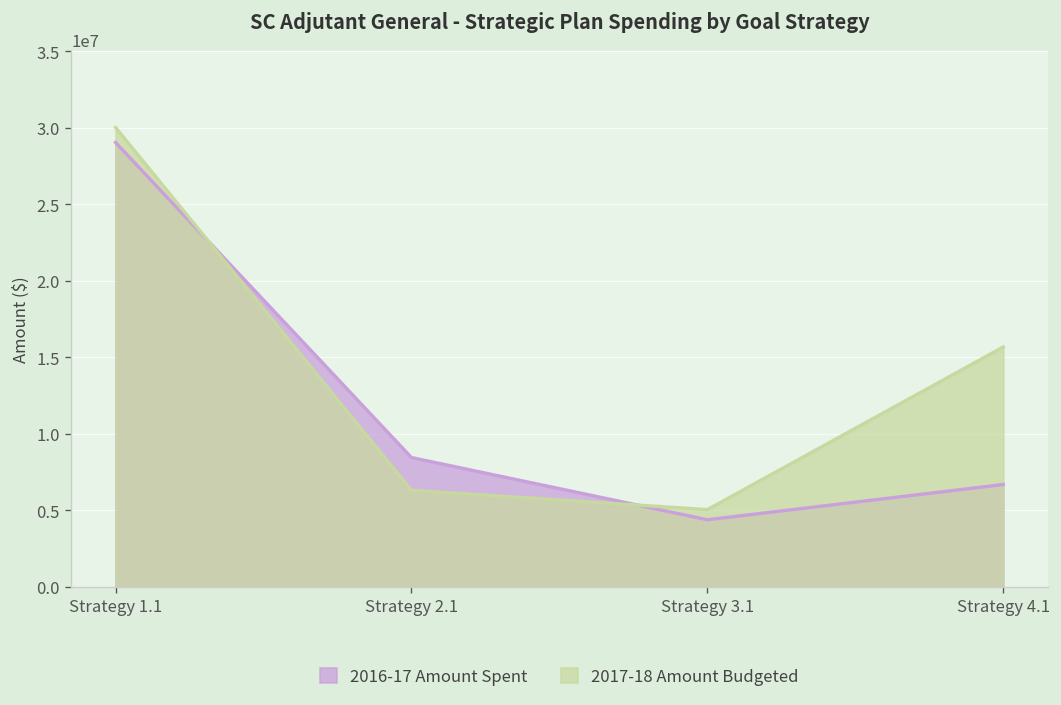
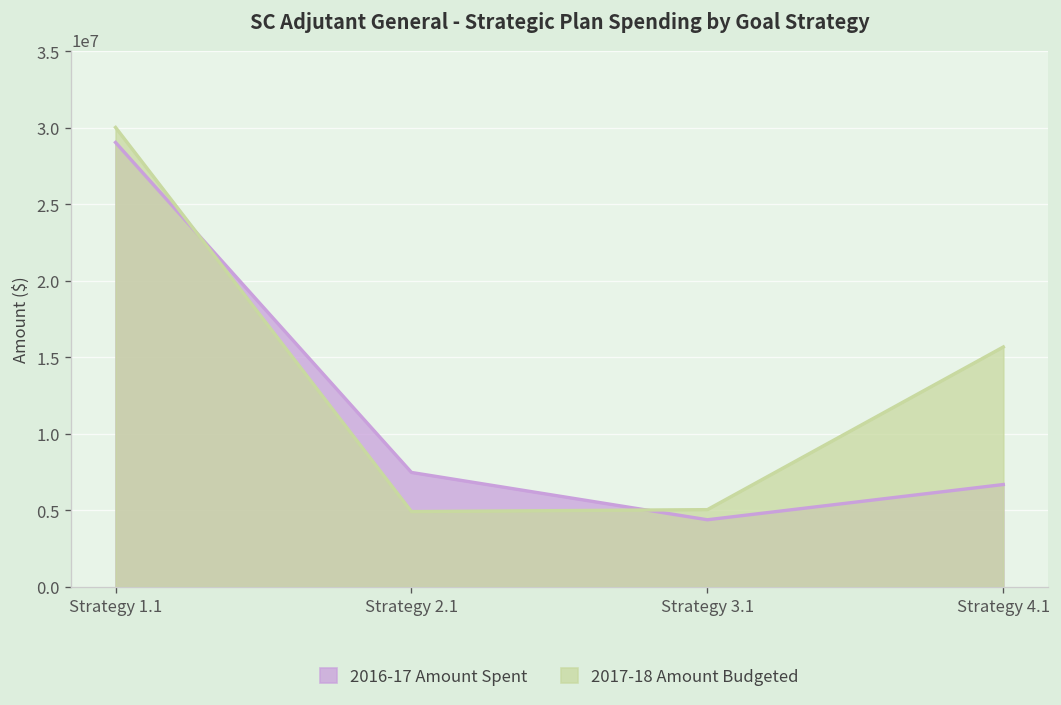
2016-17 Amount Spent, Strategy 2.1: 8500000 -> 7500000
2017-18 Amount Budgeted, Strategy 2.1: 6300000 -> 4900000
